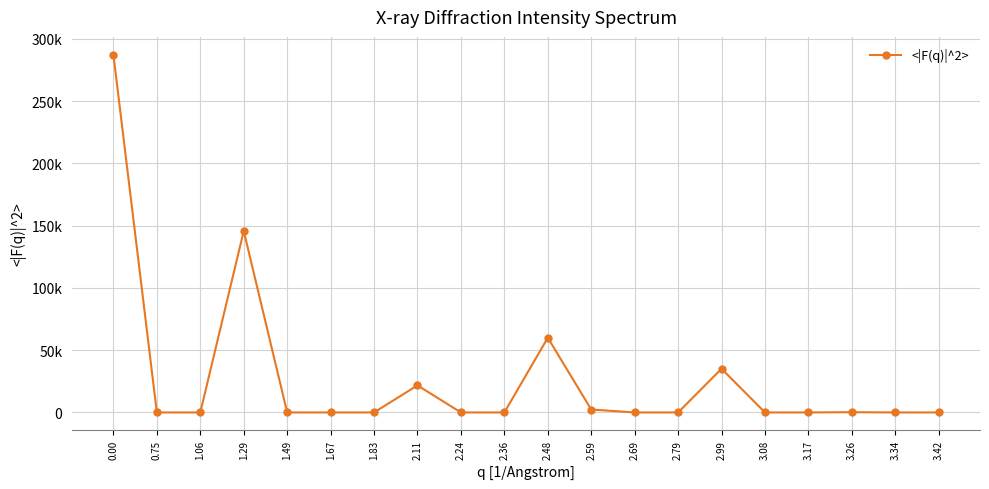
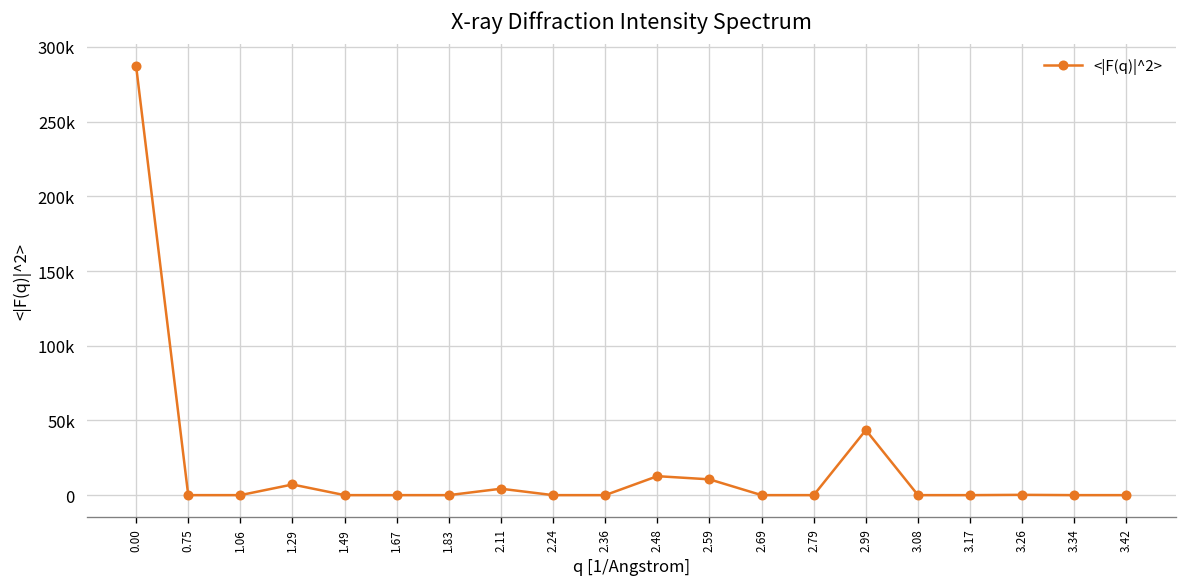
1.29: 146000 -> 7000
2.11: 22000 -> 4000
2.48: 60000 -> 13000
2.59: 2000 -> 11000
2.99: 35000 -> 44000
